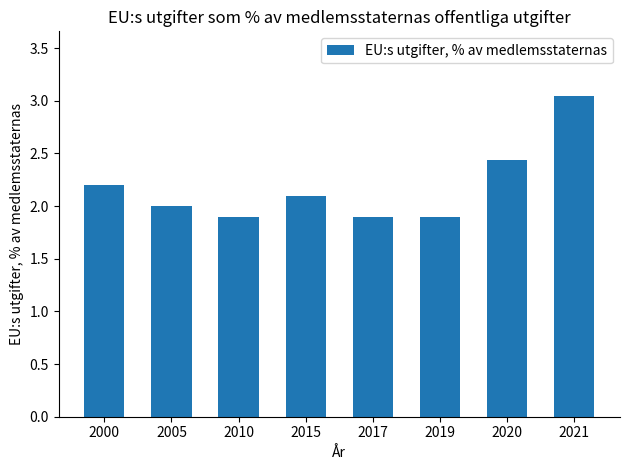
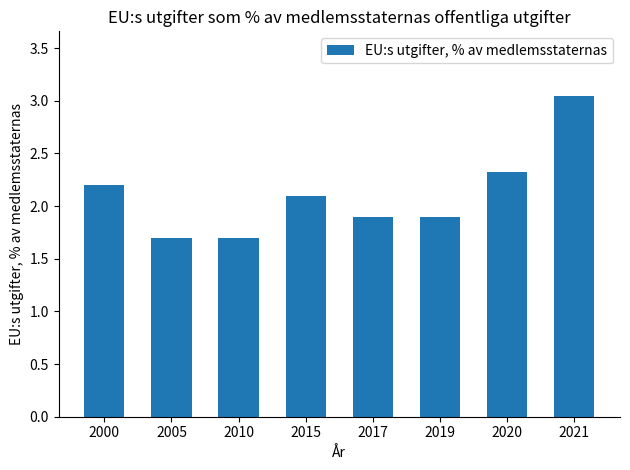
2005: 2.0 -> 1.7
2010: 1.9 -> 1.7
2020: 2.44 -> 2.33
